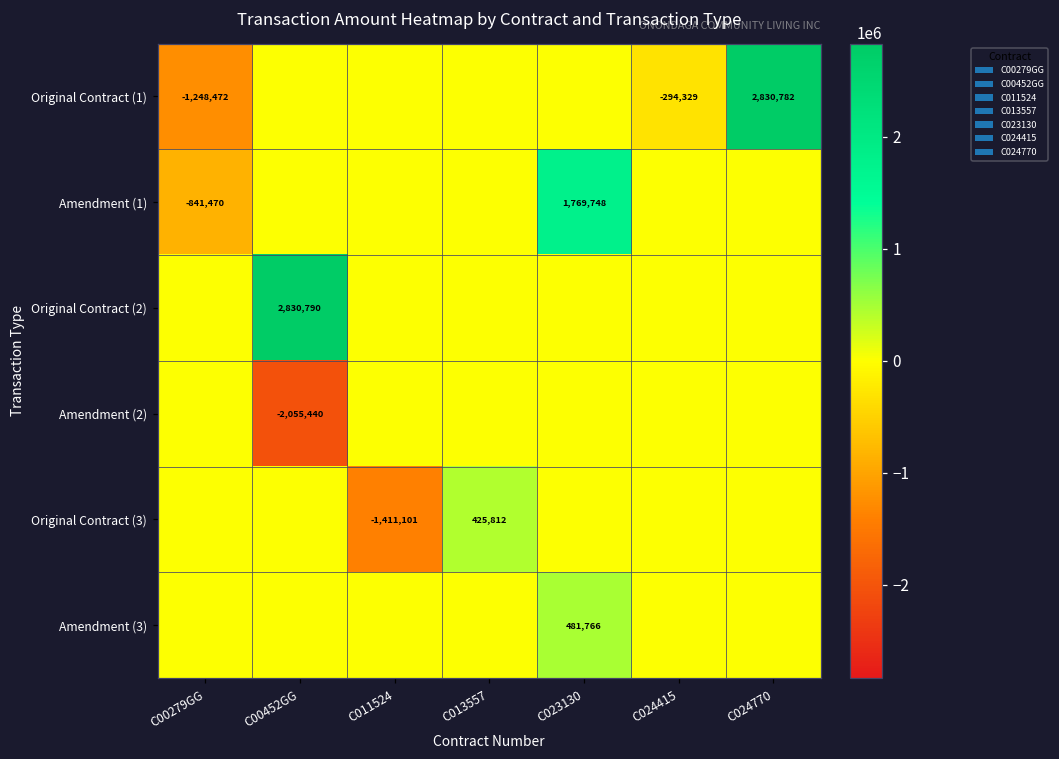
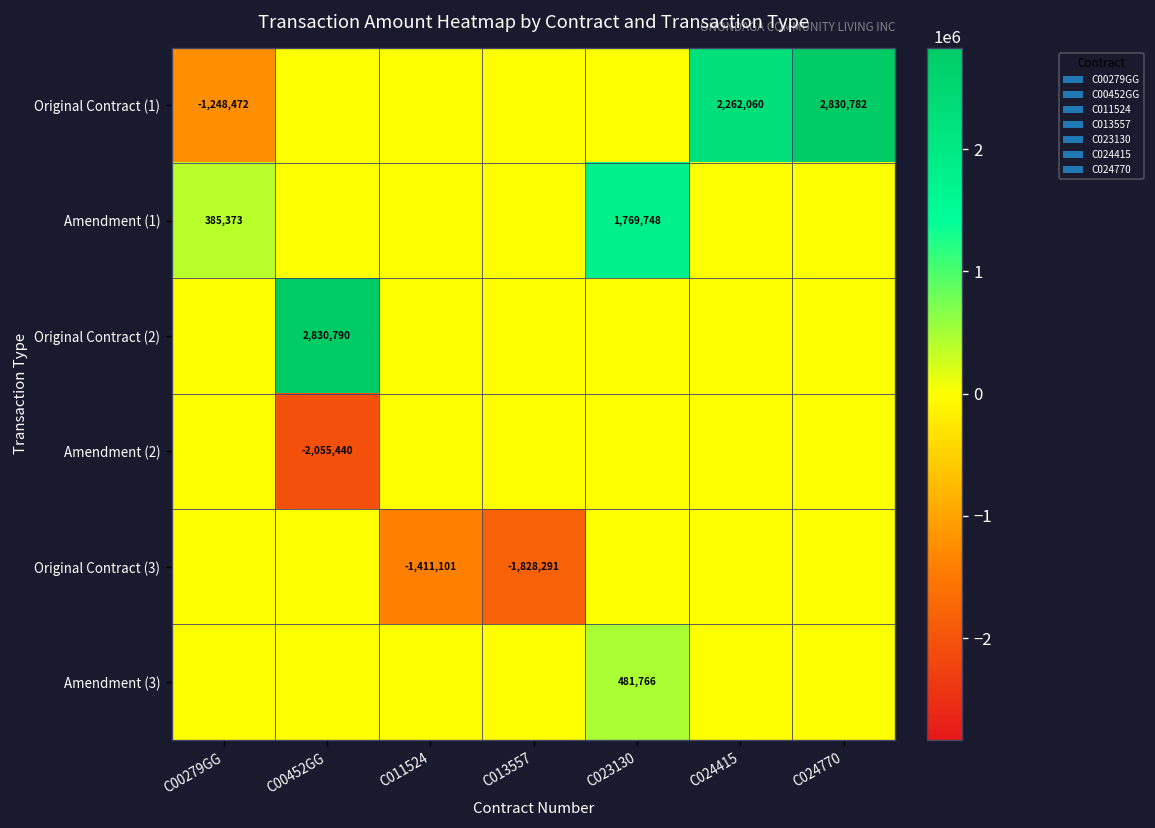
Original Contract (1), C024415: -294,329 -> 2,262,060
Amendment (1), C00279GG: -841,470 -> 385,373
Original Contract (3), C013557: 425,812 -> -1,828,291
